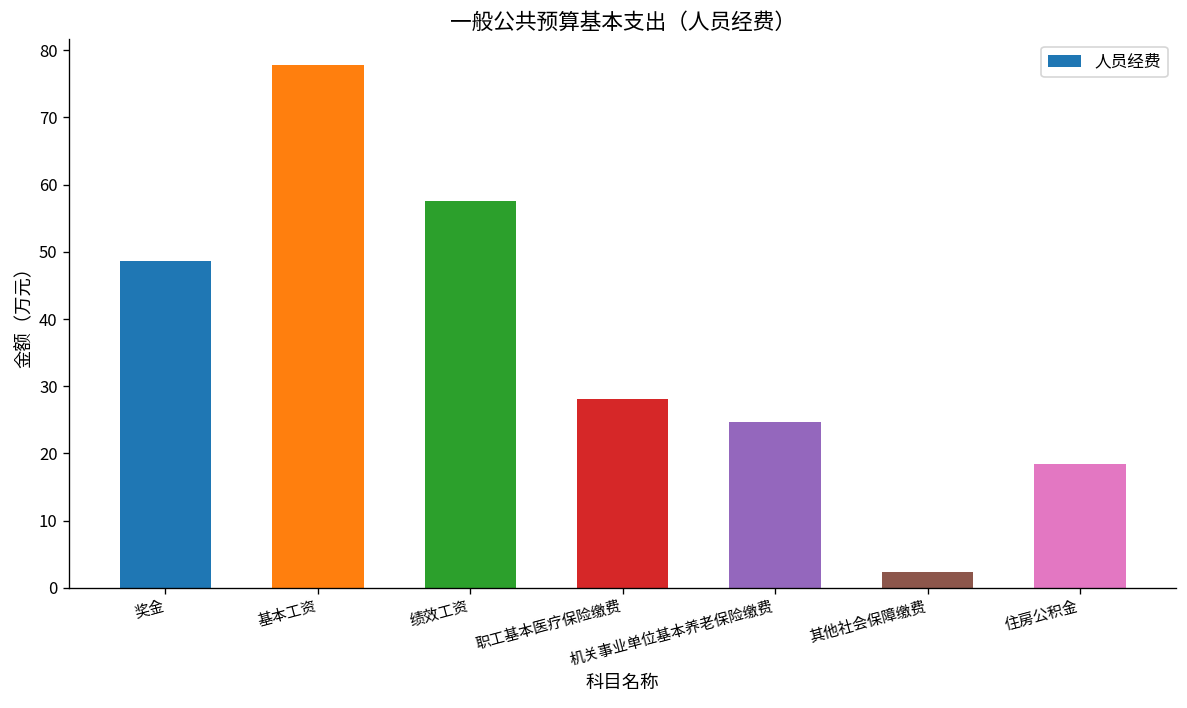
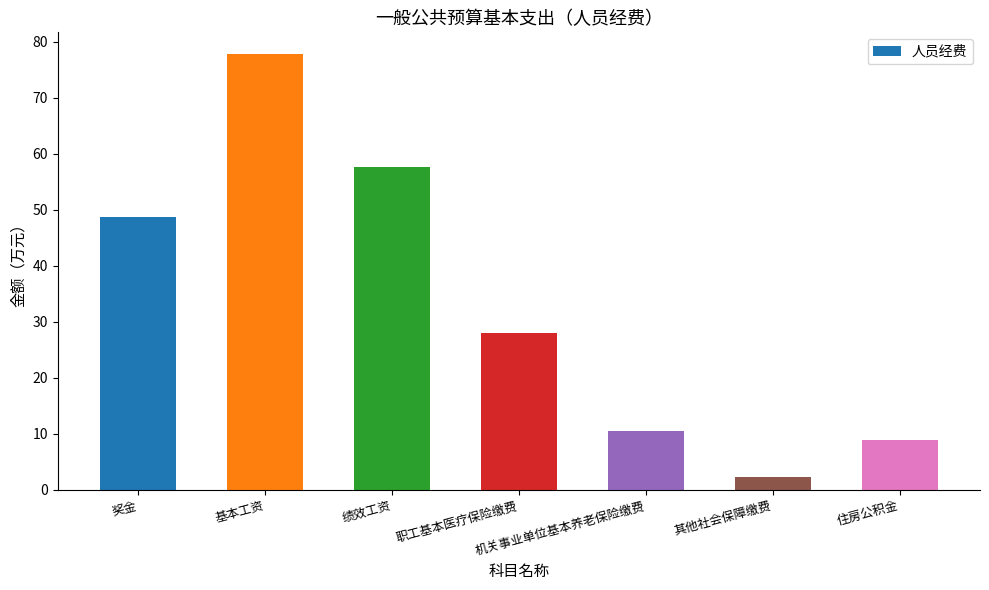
机关事业单位基本养老保险缴费: 25 -> 10
住房公积金: 18 -> 9
